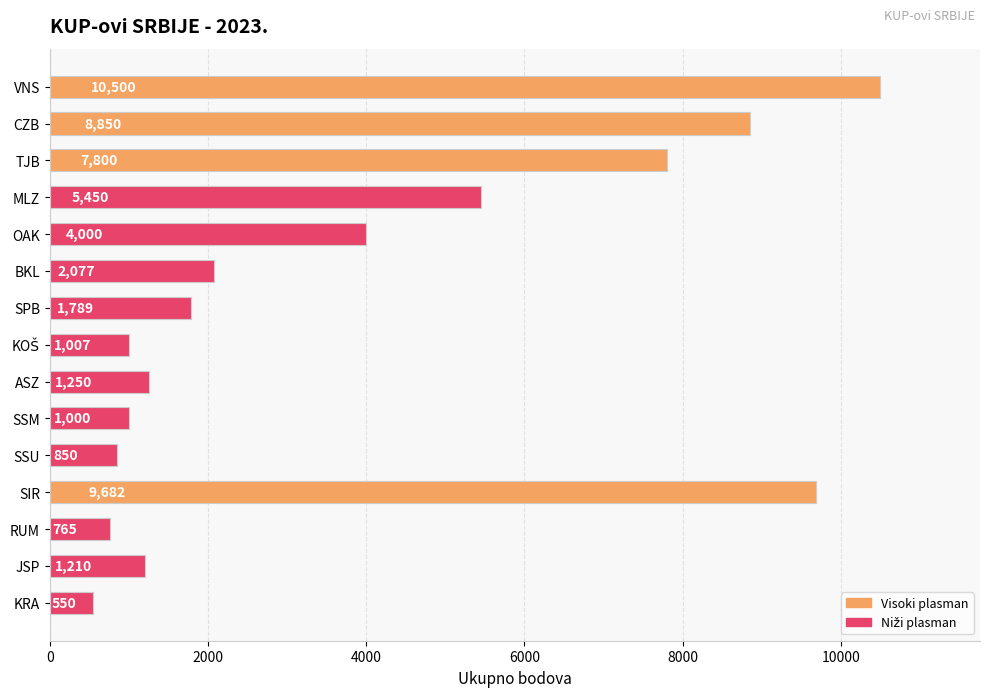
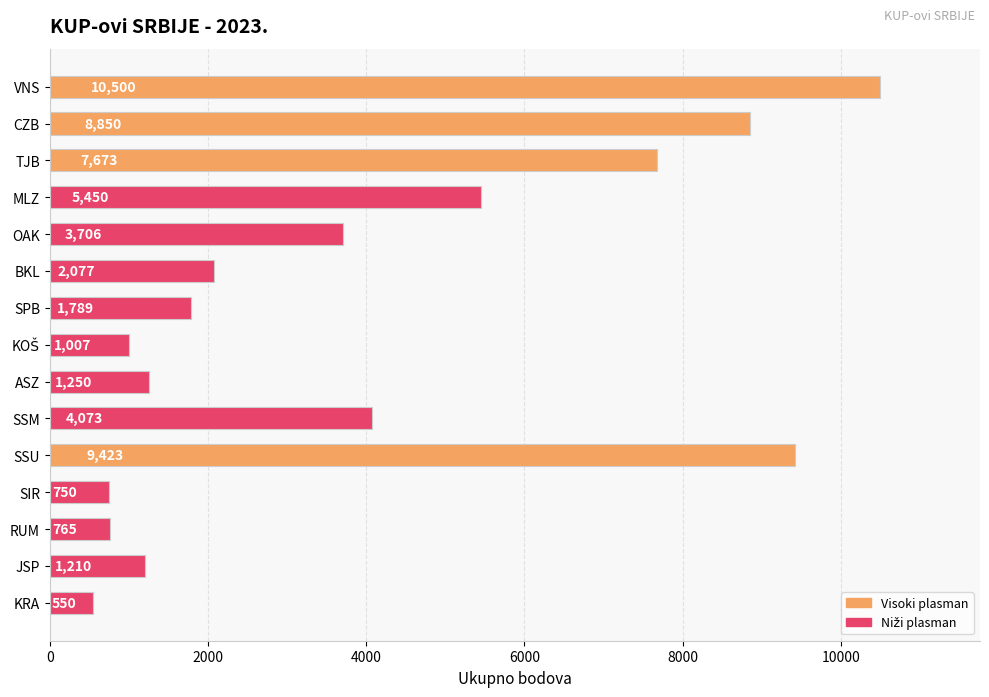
TJB: 7,800 -> 7,673
OAK: 4,000 -> 3,706
SSM: 1,000 -> 4,073
SSU: 850 -> 9,423
SIR: 9,682 -> 750
